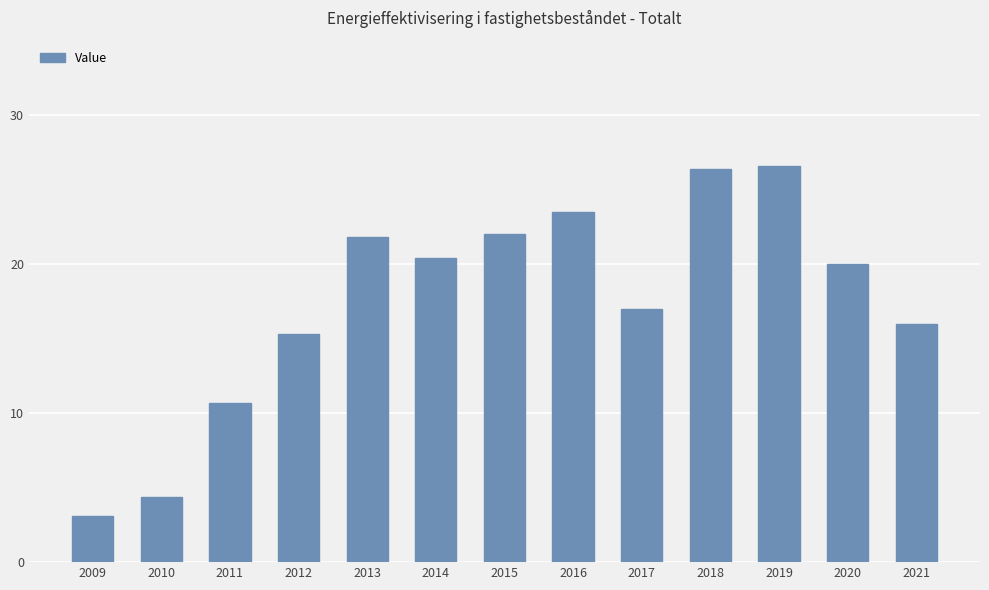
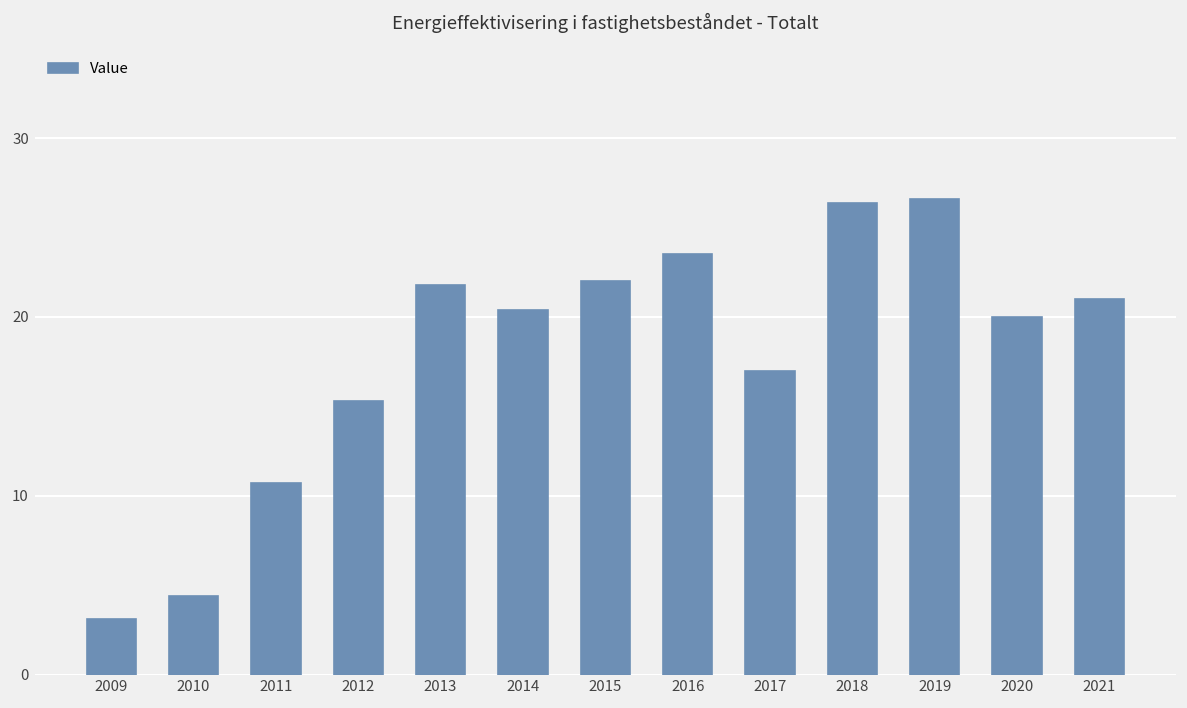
2021: 16 -> 21
